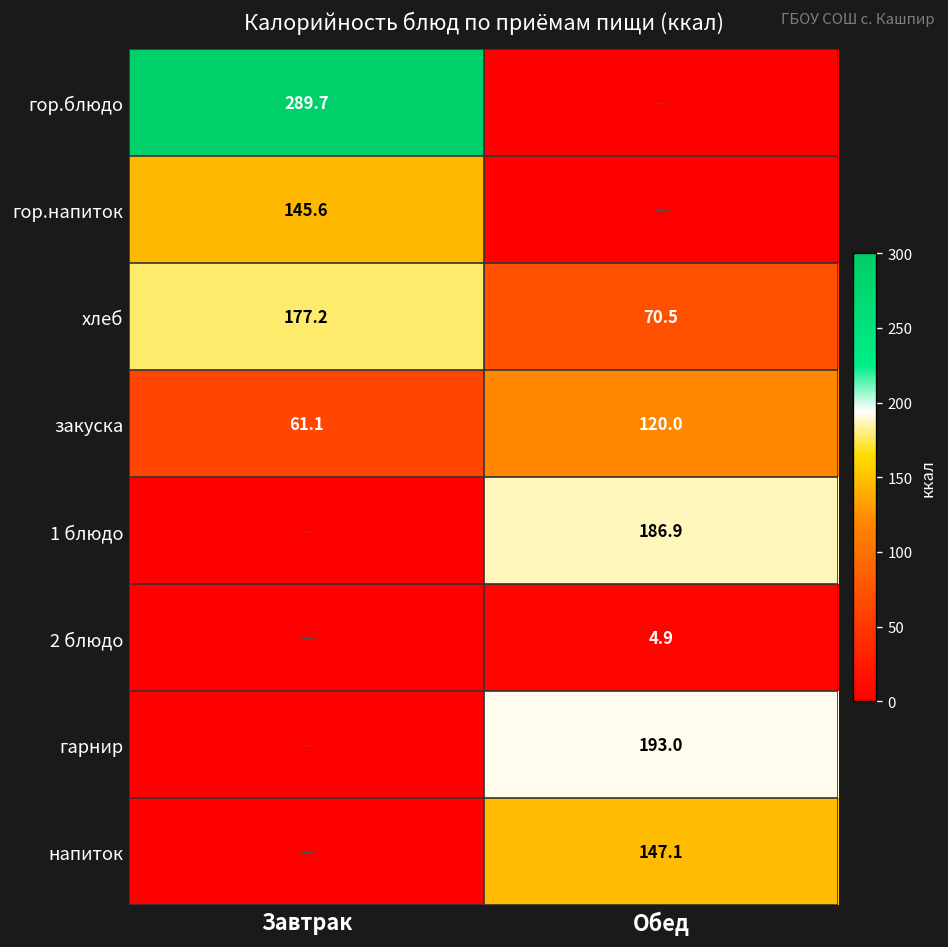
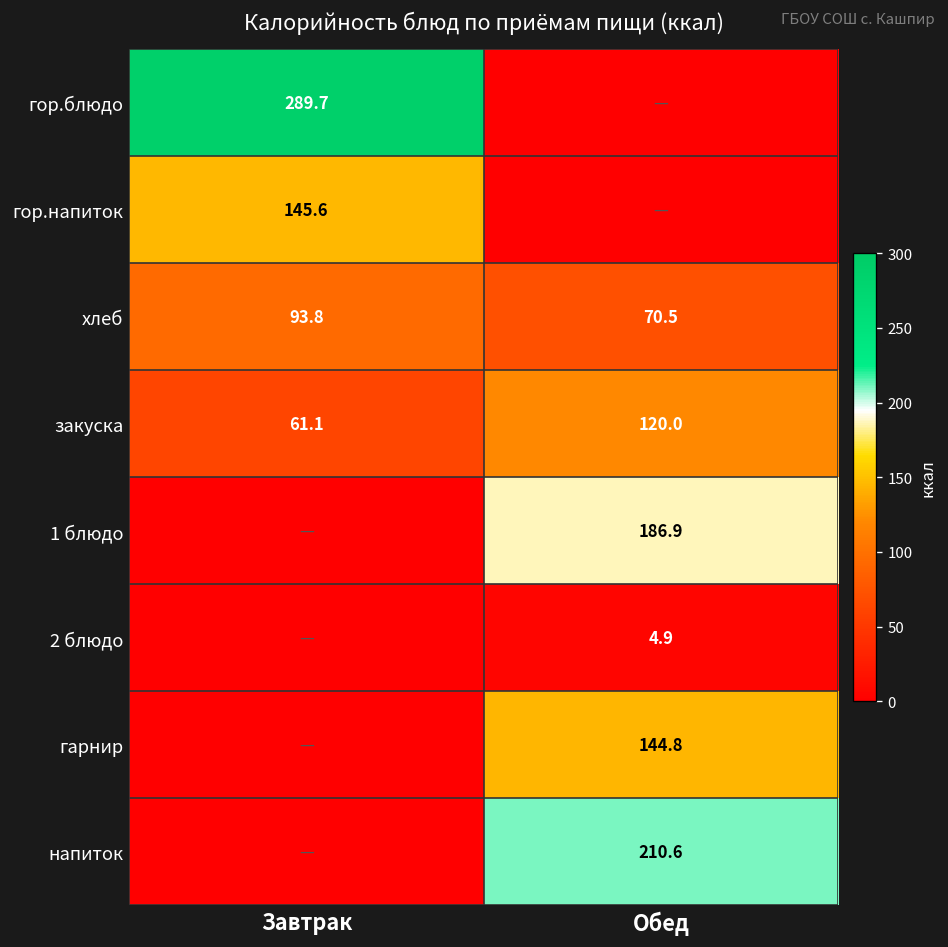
хлеб, Завтрак: 177.2 -> 93.8
гарнир, Обед: 193.0 -> 144.8
напиток, Обед: 147.1 -> 210.6
